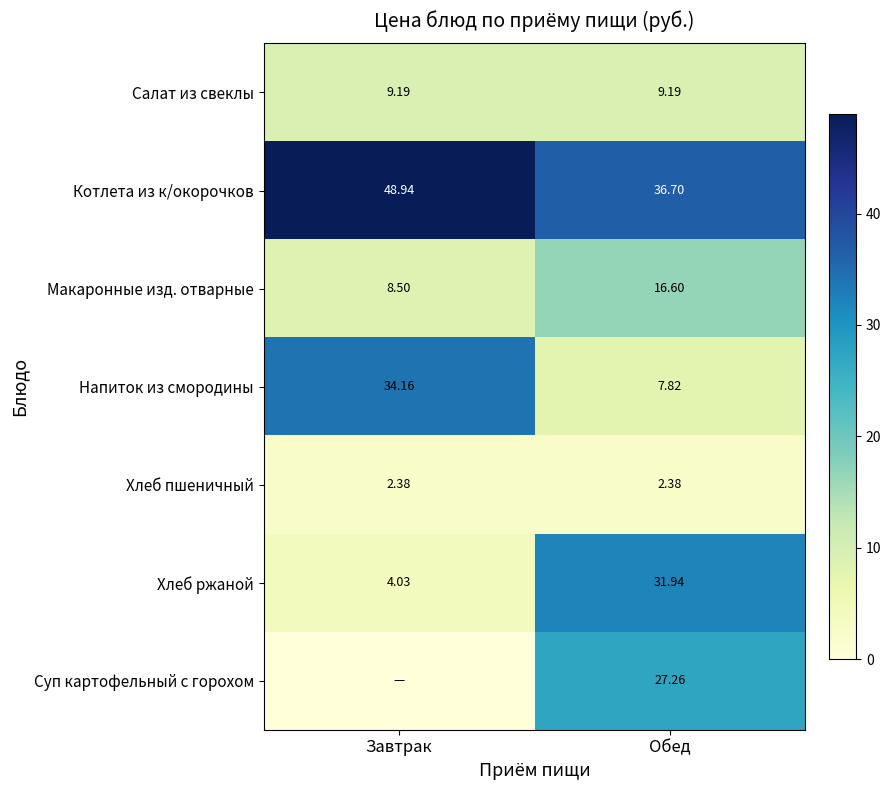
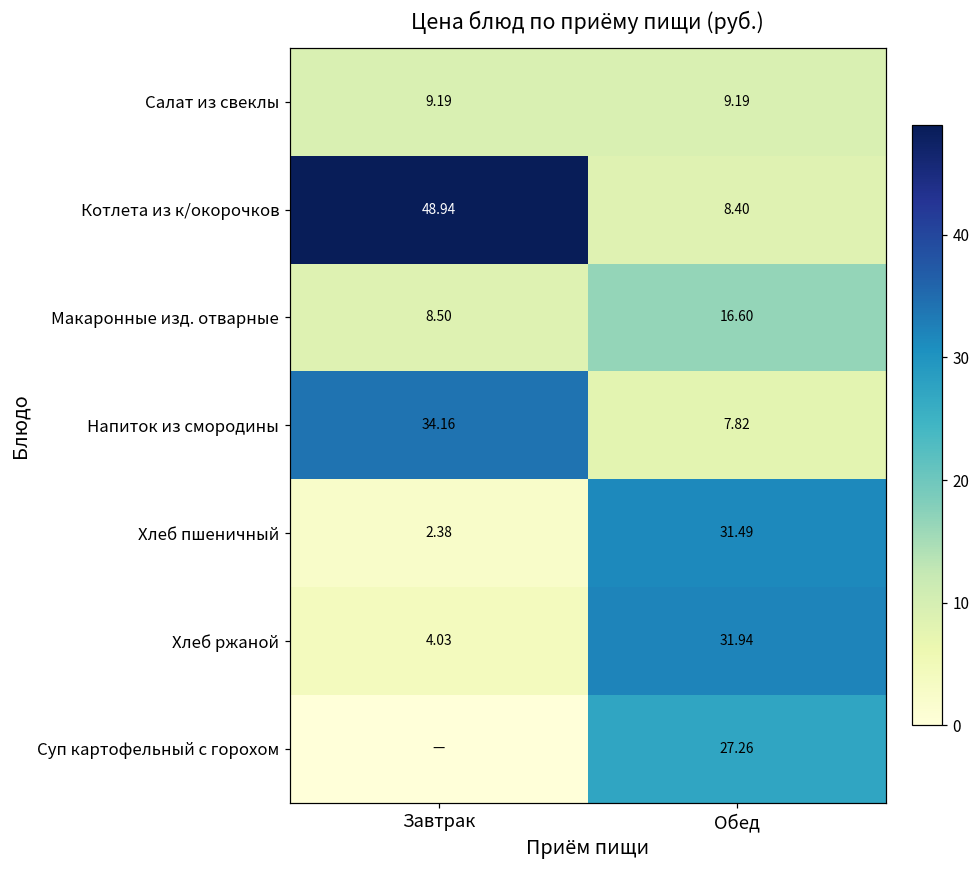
Котлета из к/окорочков, Обед: 36.70 -> 8.40
Хлеб пшеничный, Обед: 2.38 -> 31.49
